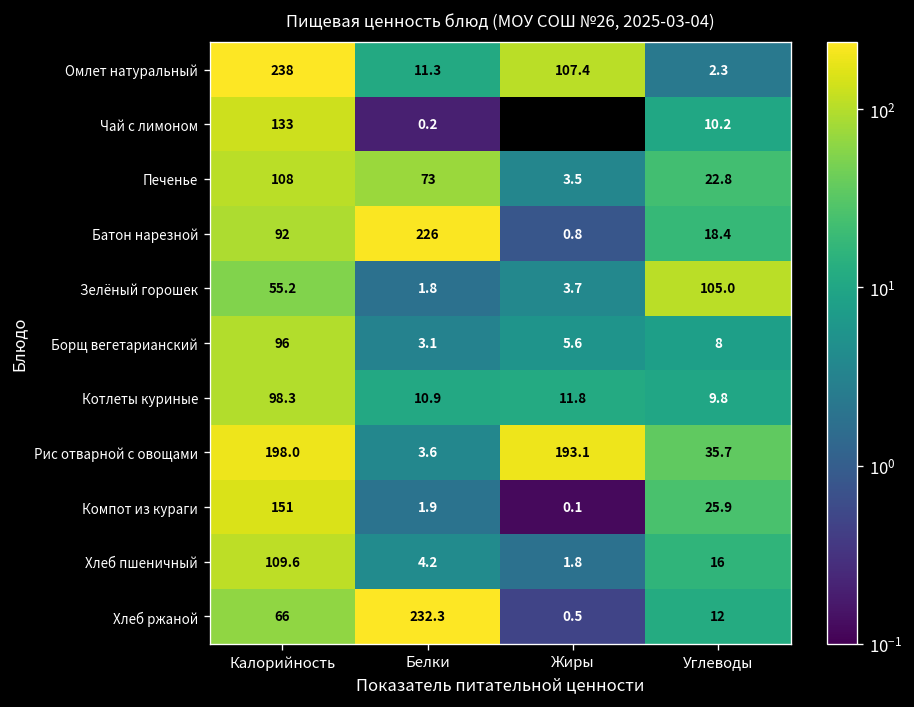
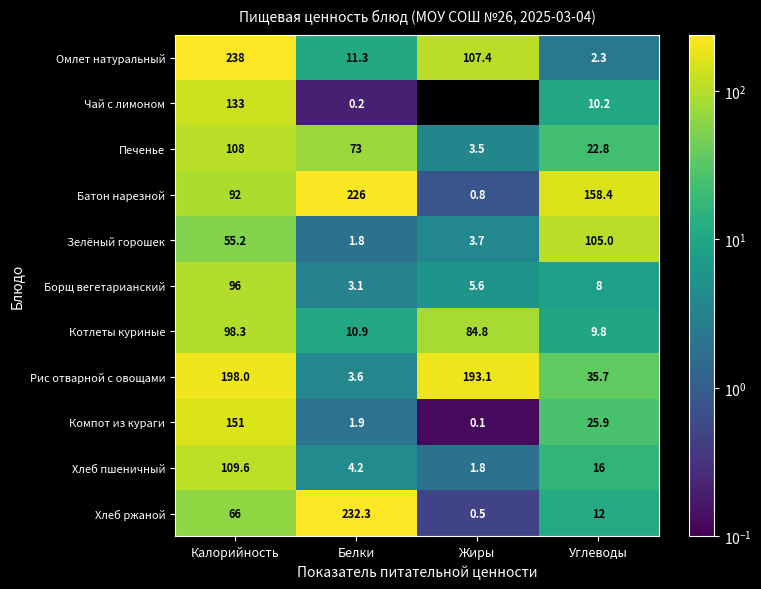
Батон нарезной, Углеводы: 18.4 -> 158.4
Котлеты куриные, Жиры: 11.8 -> 84.8
